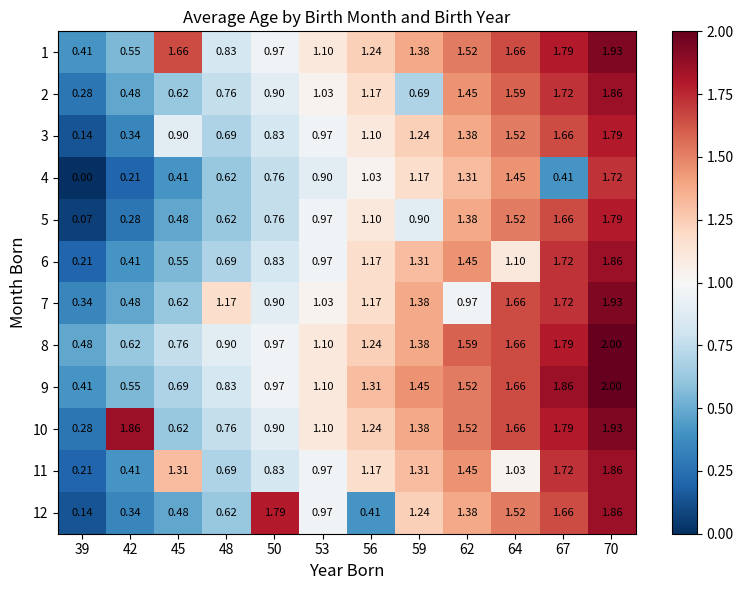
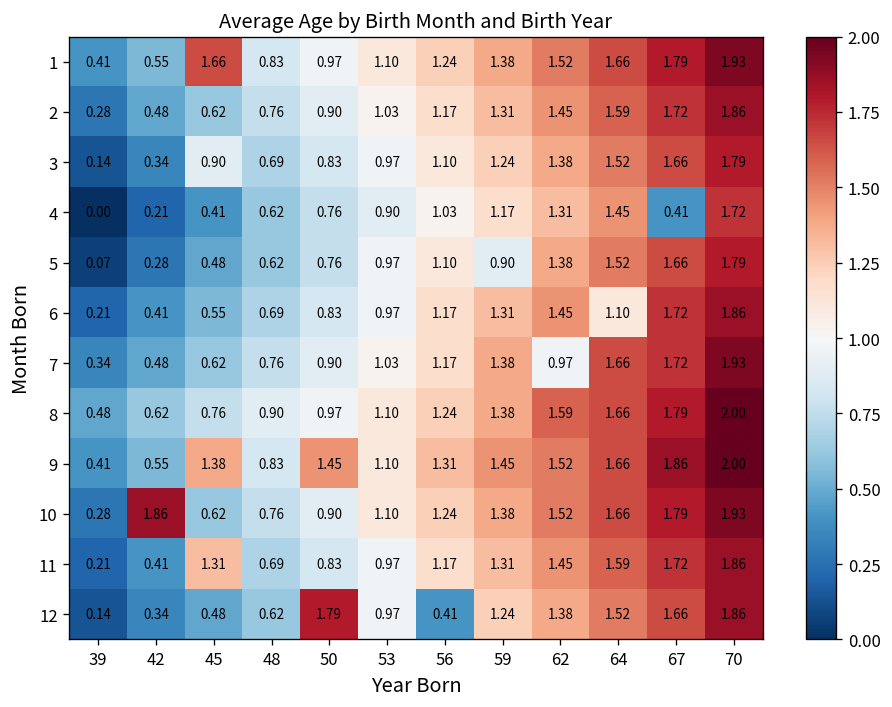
2, 59: 0.69 -> 1.31
7, 48: 1.17 -> 0.76
9, 45: 0.69 -> 1.38
9, 50: 0.97 -> 1.45
11, 64: 1.03 -> 1.59
